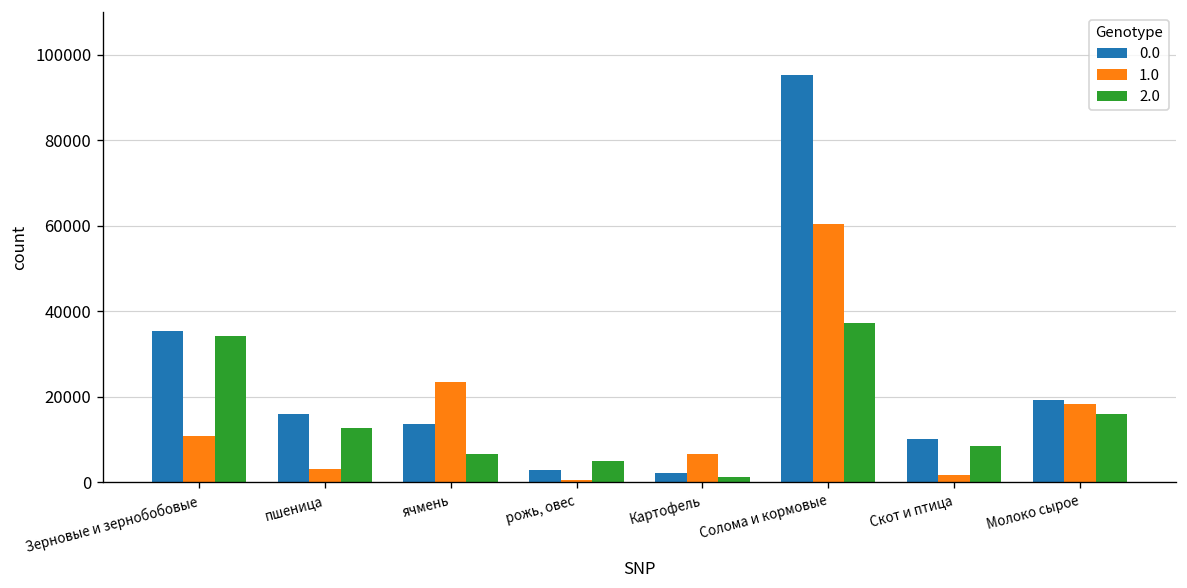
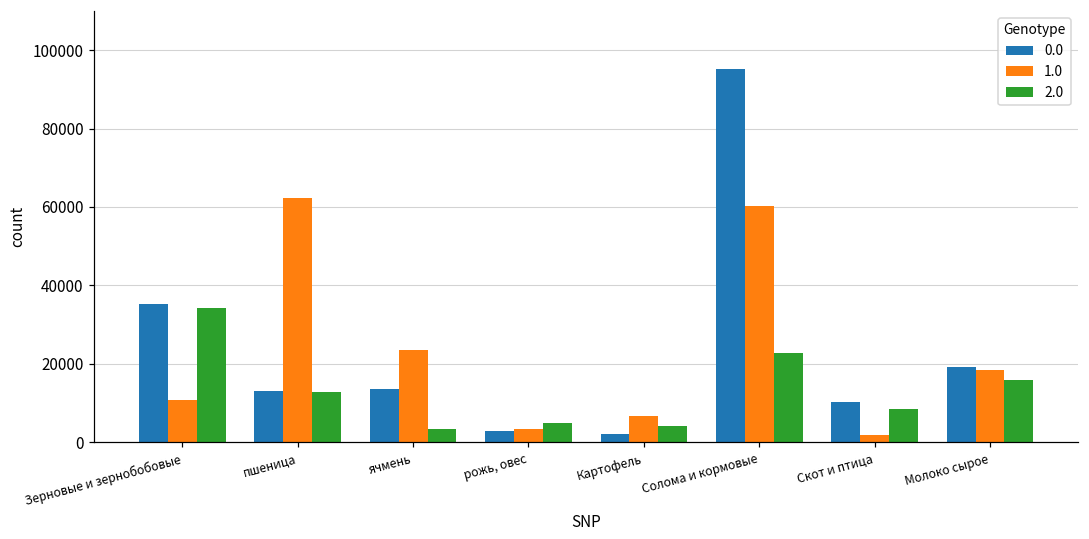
0.0, пшеница: 16000 -> 13000
1.0, пшеница: 3000 -> 62000
2.0, ячмень: 7000 -> 3000
1.0, рожь, овес: 0 -> 3000
2.0, Картофель: 1000 -> 4000
2.0, Солома и кормовые: 37000 -> 23000
